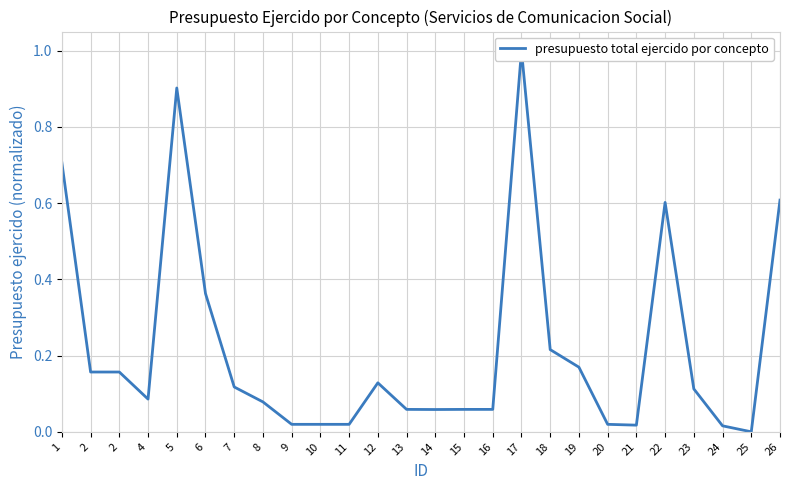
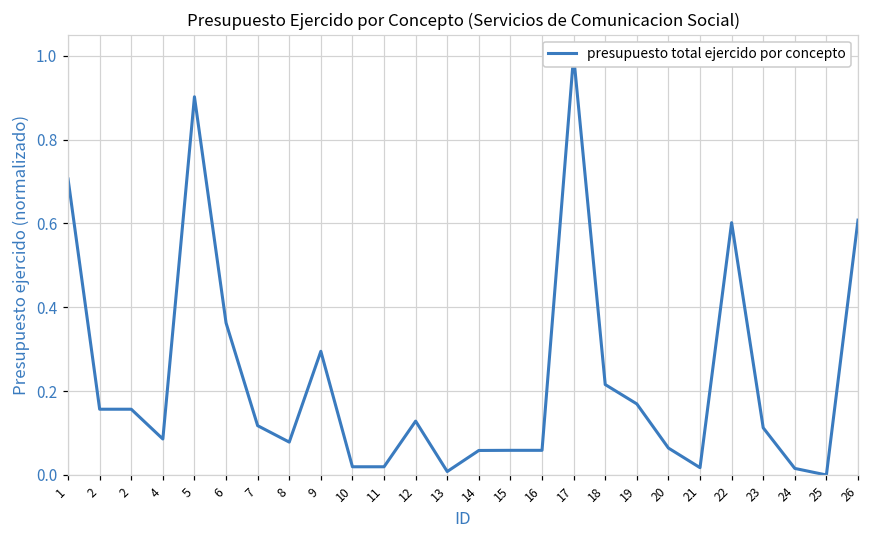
9: 0.02 -> 0.30
13: 0.06 -> 0.01
20: 0.02 -> 0.06
